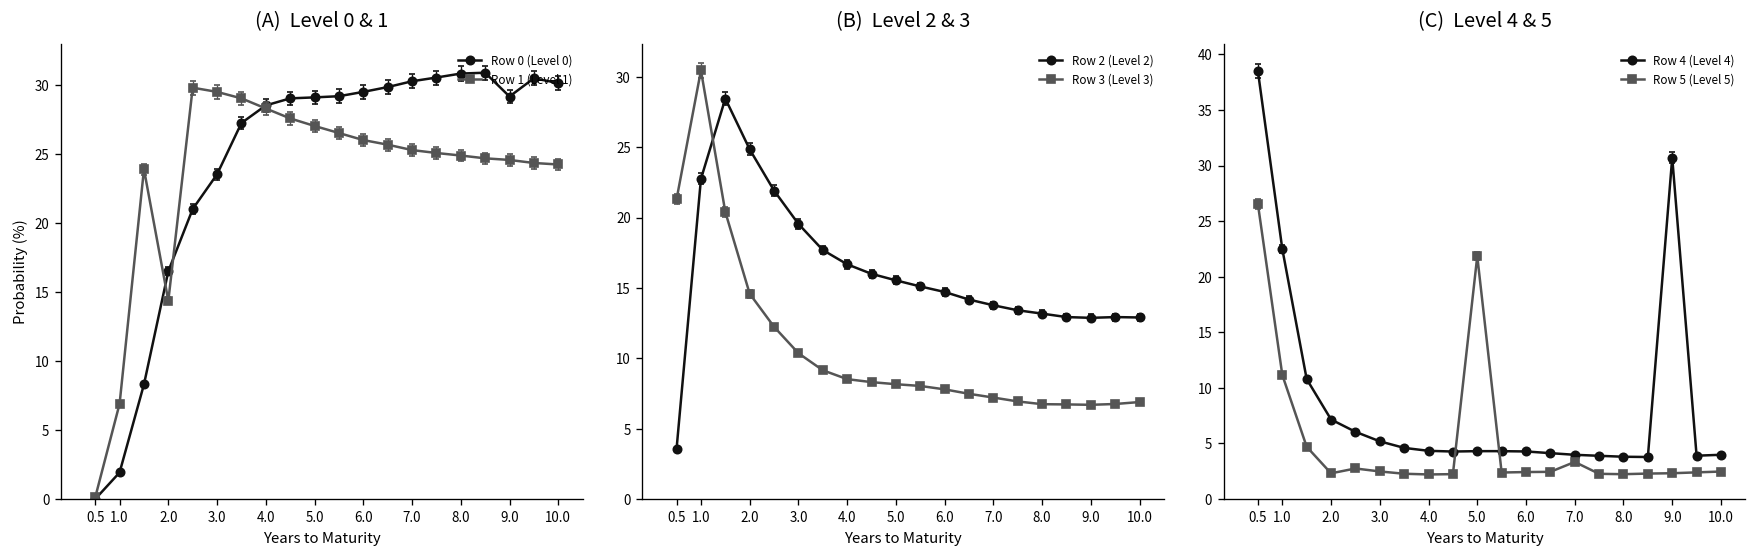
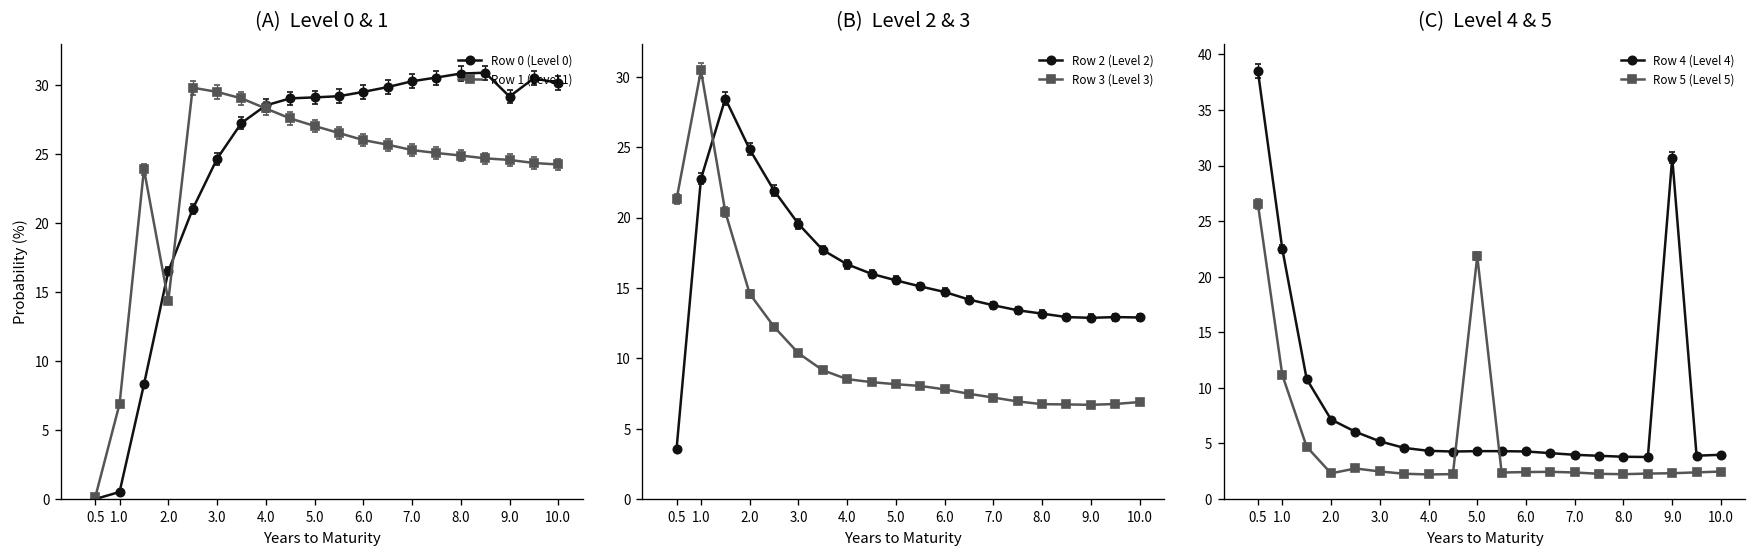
(A) Level 0 & 1, Row 0 (Level 0), 1.0: 1.9 -> 0.5
(A) Level 0 & 1, Row 0 (Level 0), 3.0: 23.6 -> 24.7
(C) Level 4 & 5, Row 5 (Level 5), 7.0: 3 -> 2
